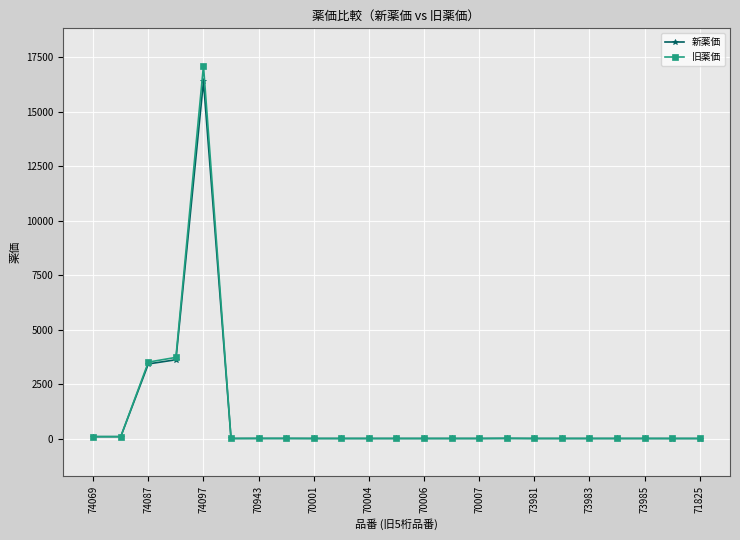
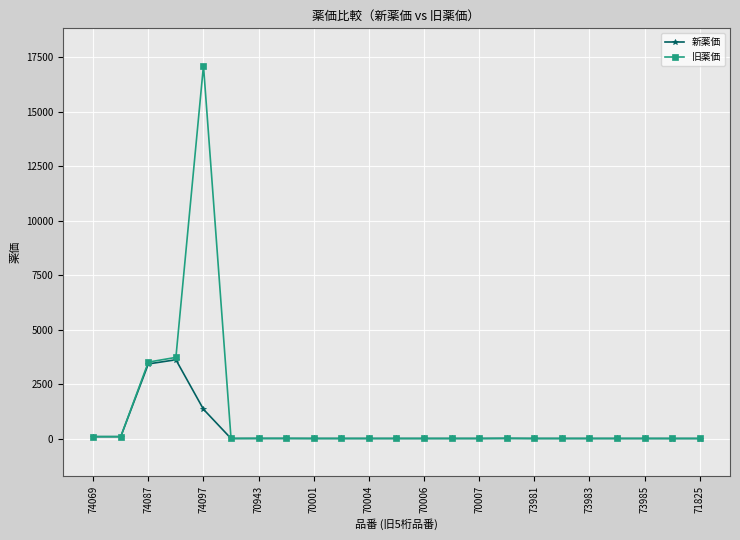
新薬価, 74097: 16400 -> 1400
